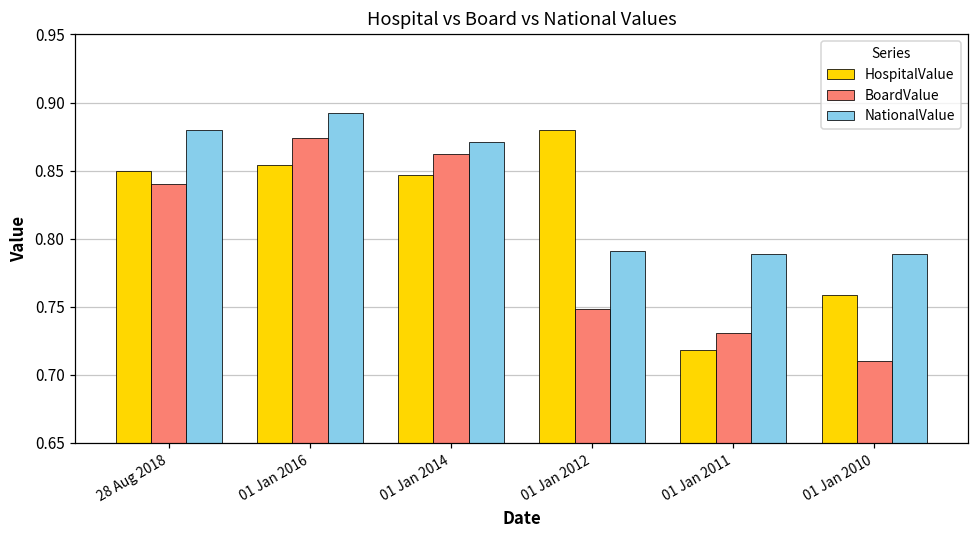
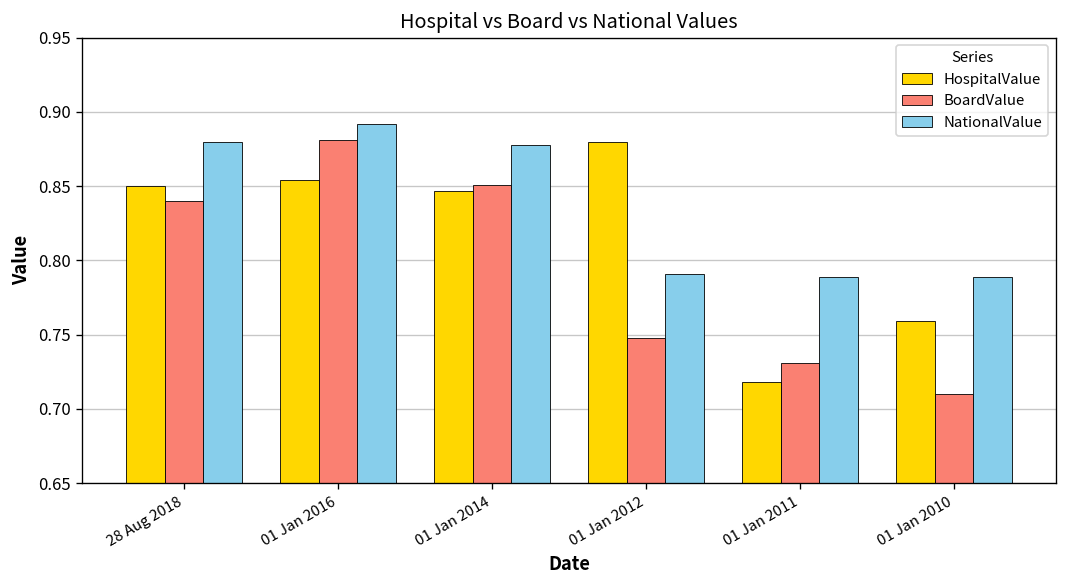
BoardValue, 01 Jan 2016: 0.874 -> 0.881
BoardValue, 01 Jan 2014: 0.862 -> 0.851
NationalValue, 01 Jan 2014: 0.871 -> 0.878
